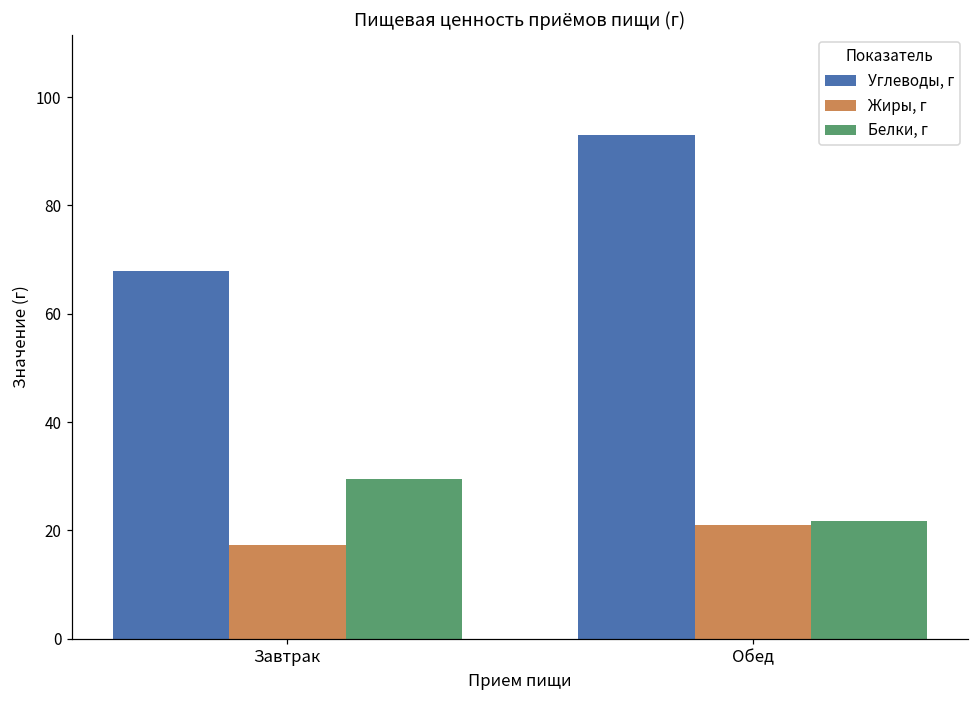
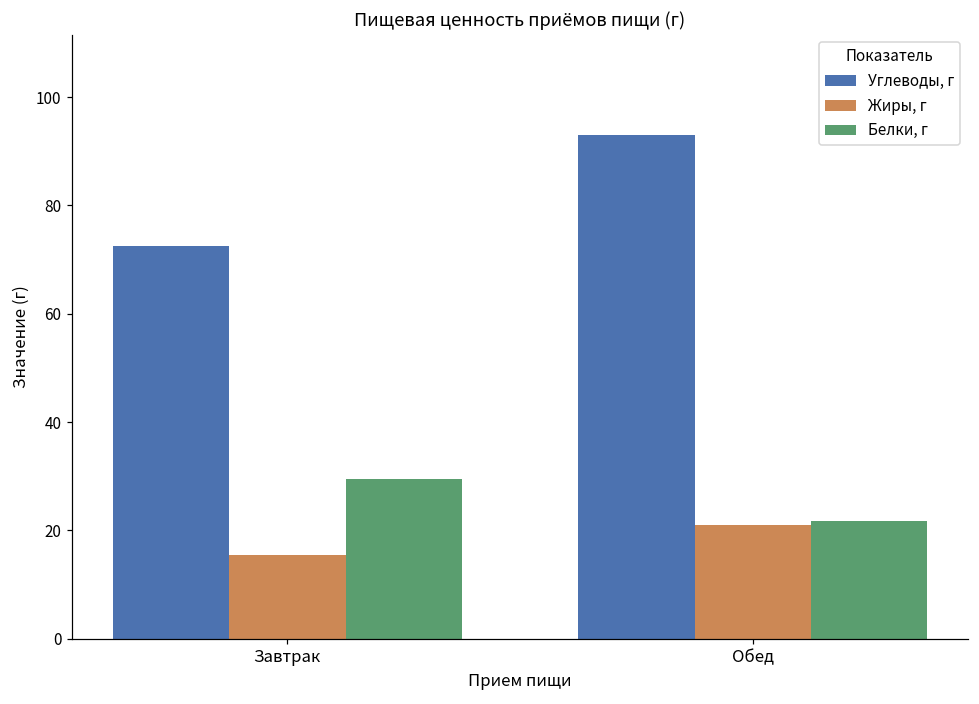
Углеводы, г, Завтрак: 68 -> 73
Жиры, г, Завтрак: 17 -> 15
